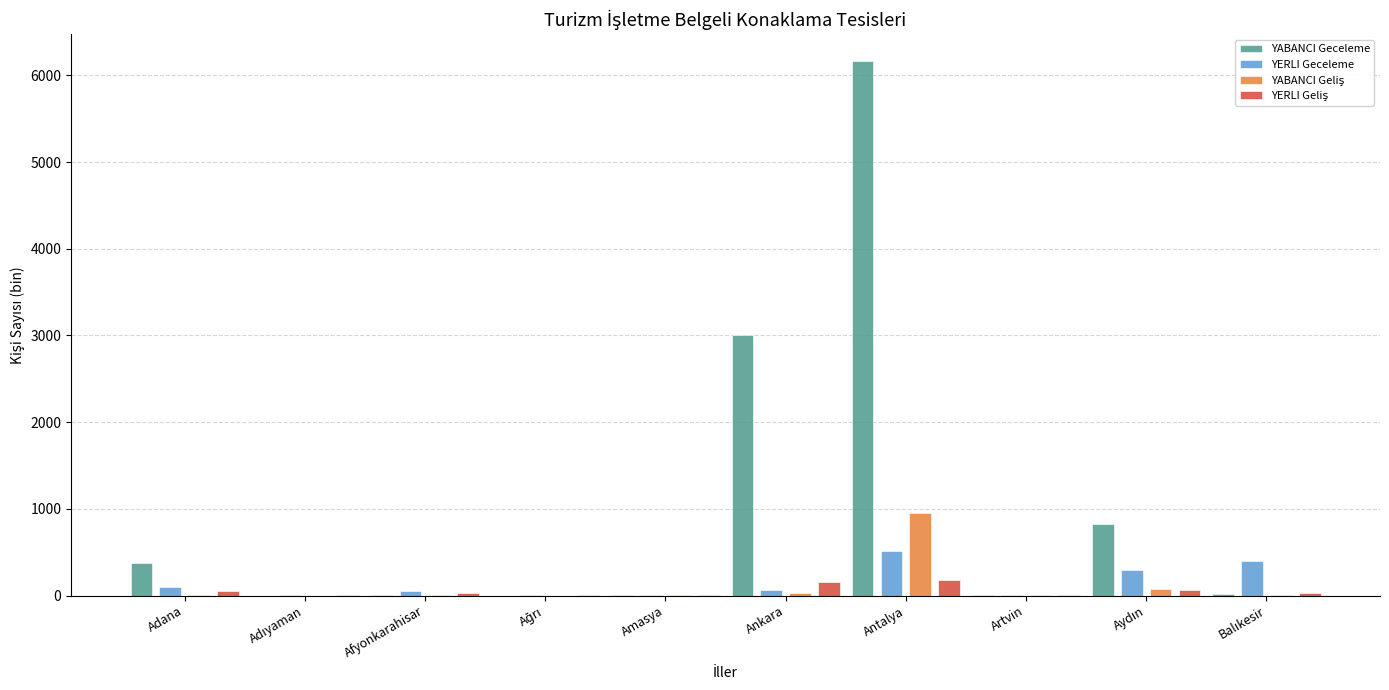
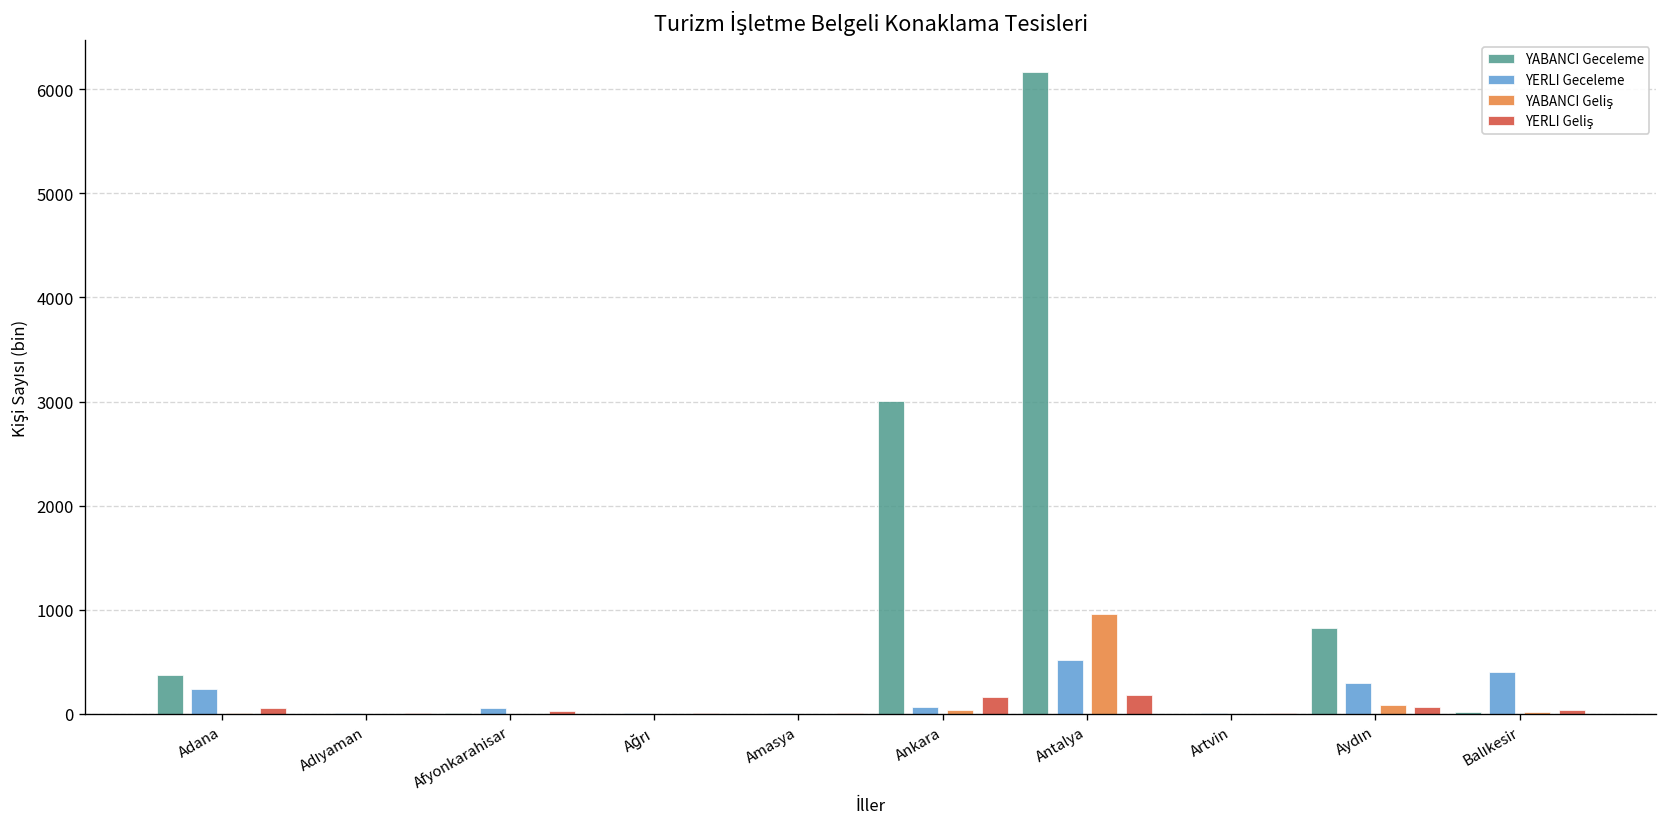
YERLI Geceleme, Adana: 100 -> 200
